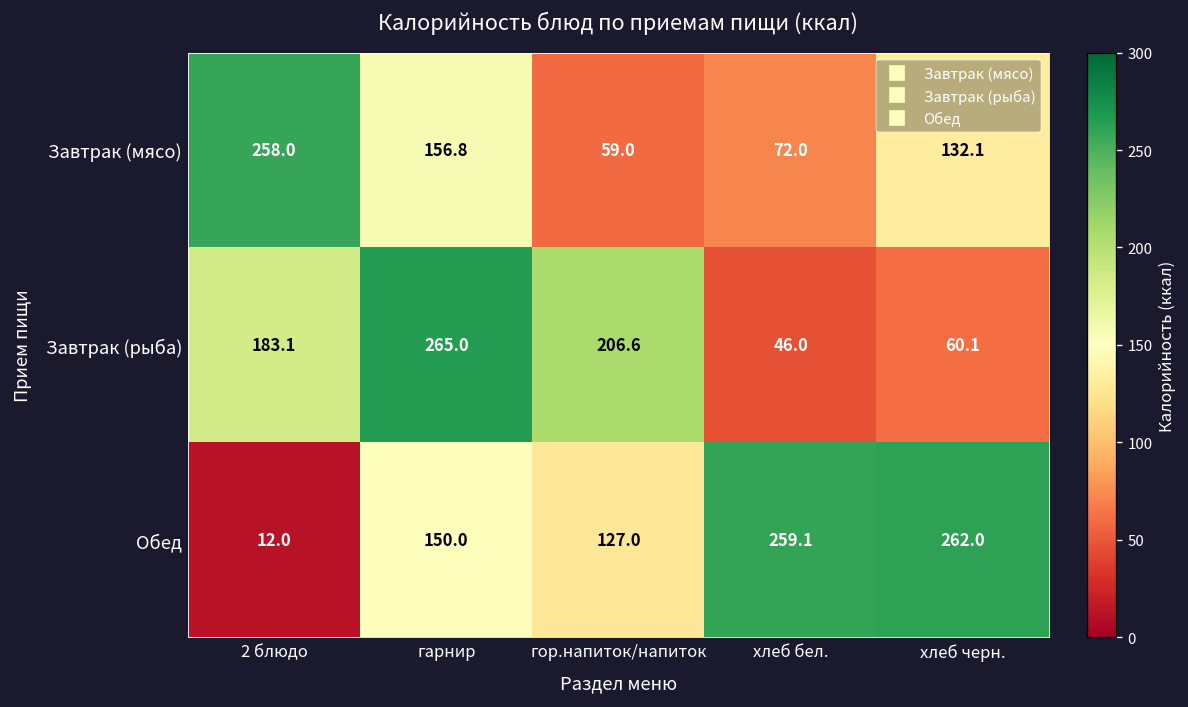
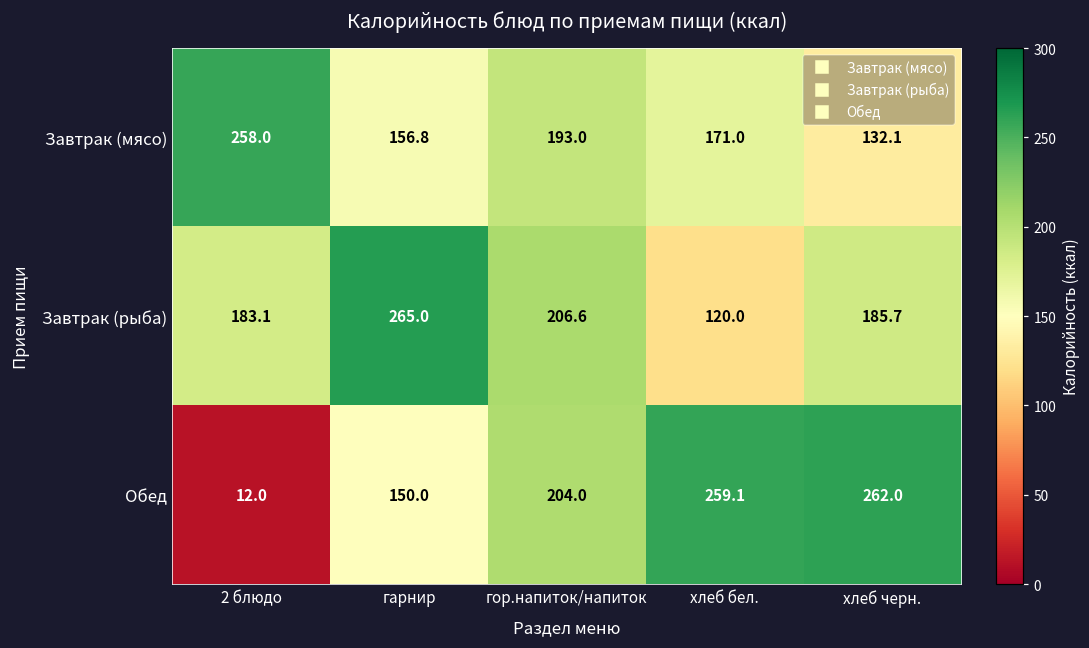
Завтрак (мясо), гор.напиток/напиток: 59.0 -> 193.0
Завтрак (мясо), хлеб бел.: 72.0 -> 171.0
Завтрак (рыба), хлеб бел.: 46.0 -> 120.0
Завтрак (рыба), хлеб черн.: 60.1 -> 185.7
Обед, гор.напиток/напиток: 127.0 -> 204.0
